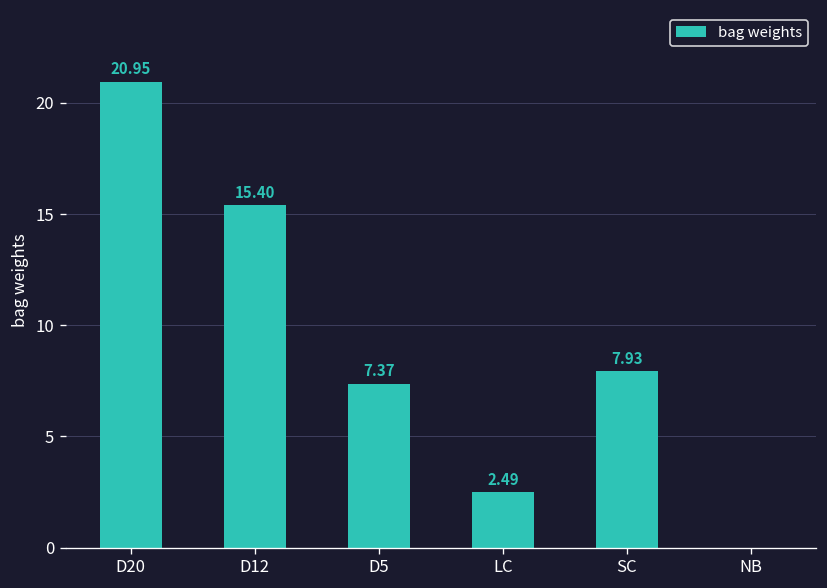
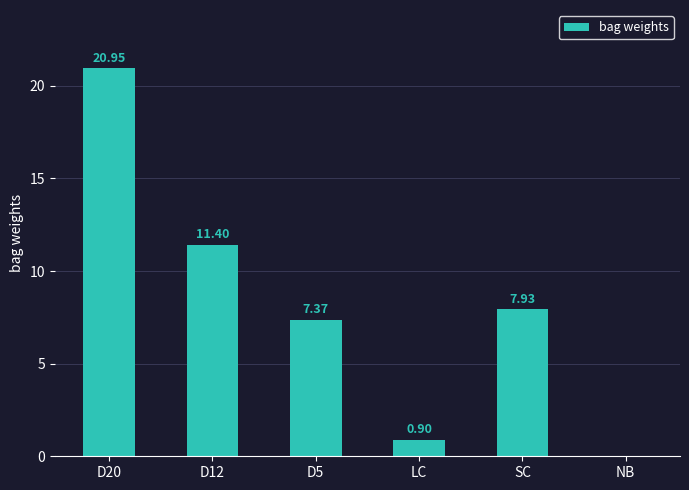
D12: 15.40 -> 11.40
LC: 2.49 -> 0.90
